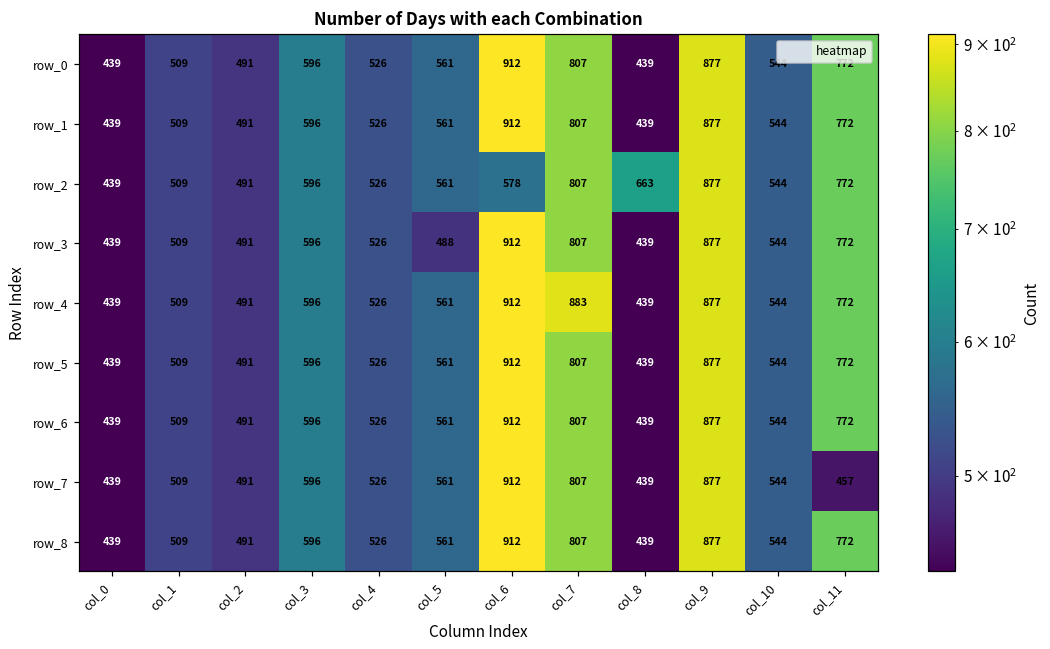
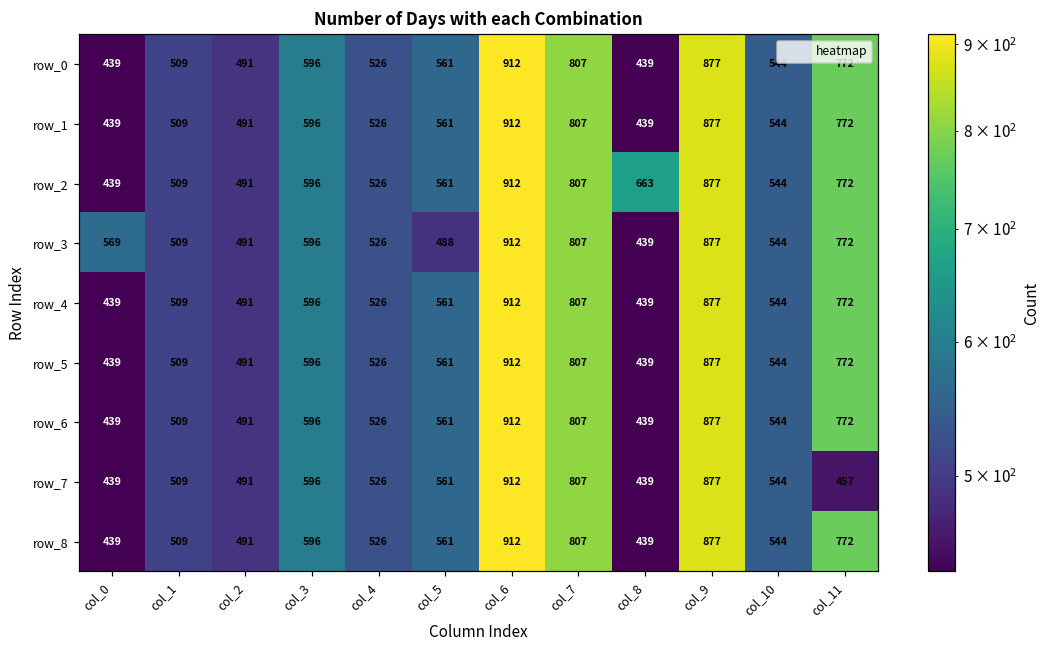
row_2, col_6: 578 -> 912
row_3, col_0: 439 -> 569
row_4, col_7: 883 -> 807
